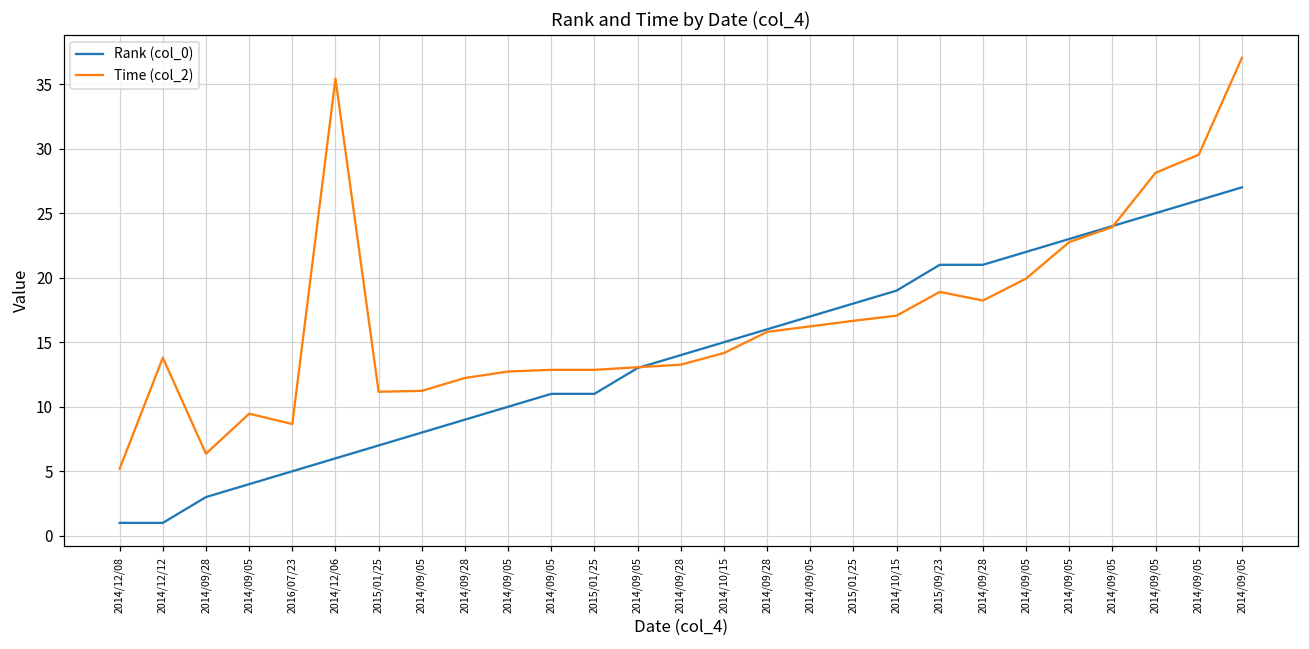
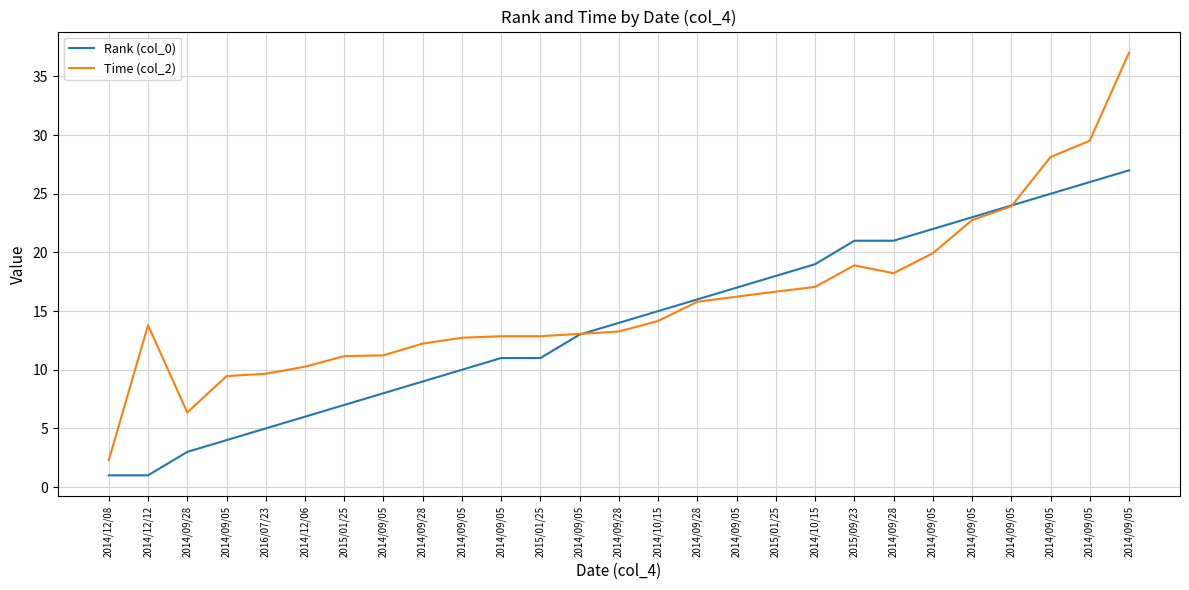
Time (col_2), 2014/12/08: 5.2 -> 2.3
Time (col_2), 2016/07/23: 8.7 -> 9.7
Time (col_2), 2014/12/06: 35.4 -> 10.3
